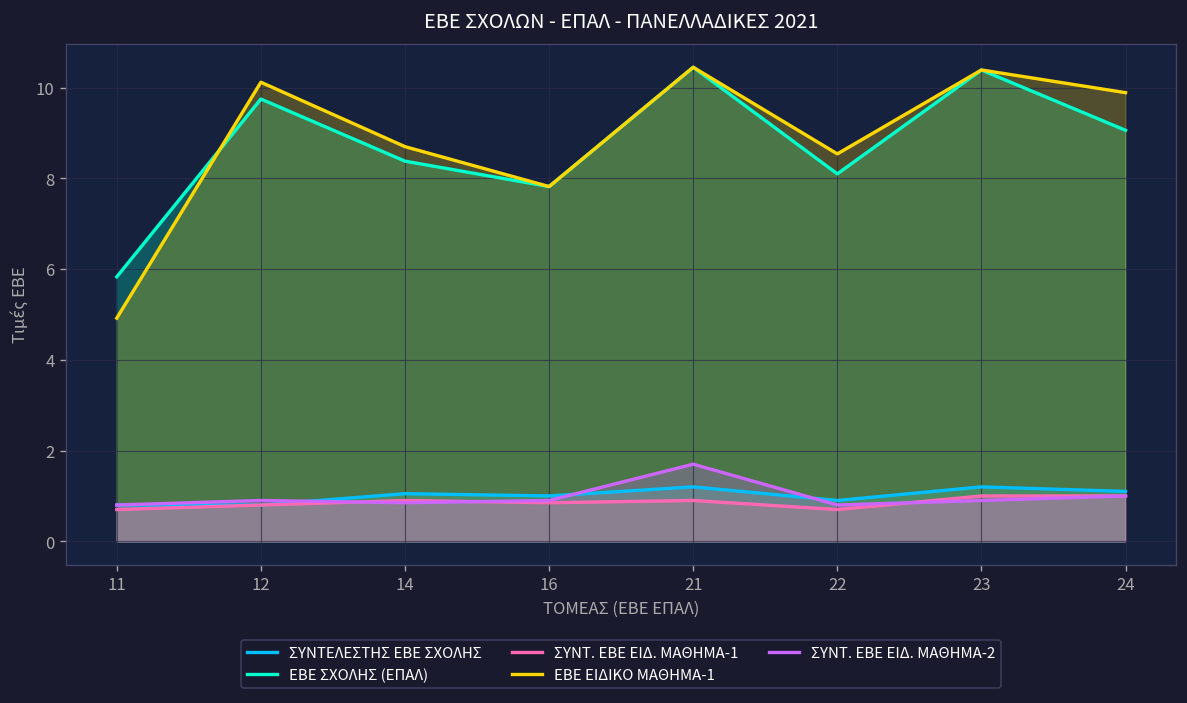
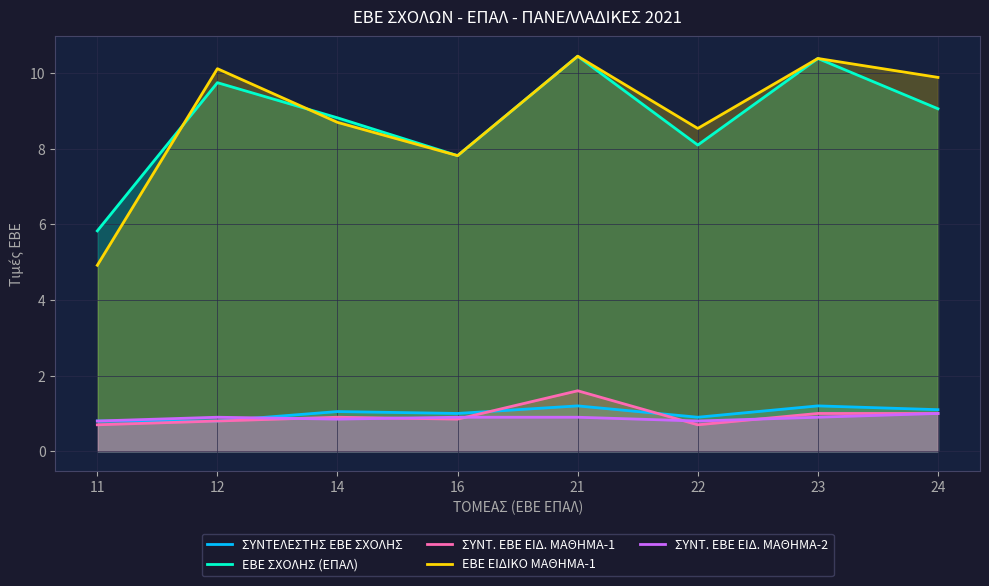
ΕΒΕ ΣΧΟΛΗΣ (ΕΠΑΛ), 14: 8.4 -> 8.8
ΣΥΝΤ. ΕΒΕ ΕΙΔ. ΜΑΘΗΜΑ-1, 21: 0.9 -> 1.6
ΣΥΝΤ. ΕΒΕ ΕΙΔ. ΜΑΘΗΜΑ-2, 21: 1.7 -> 0.9
